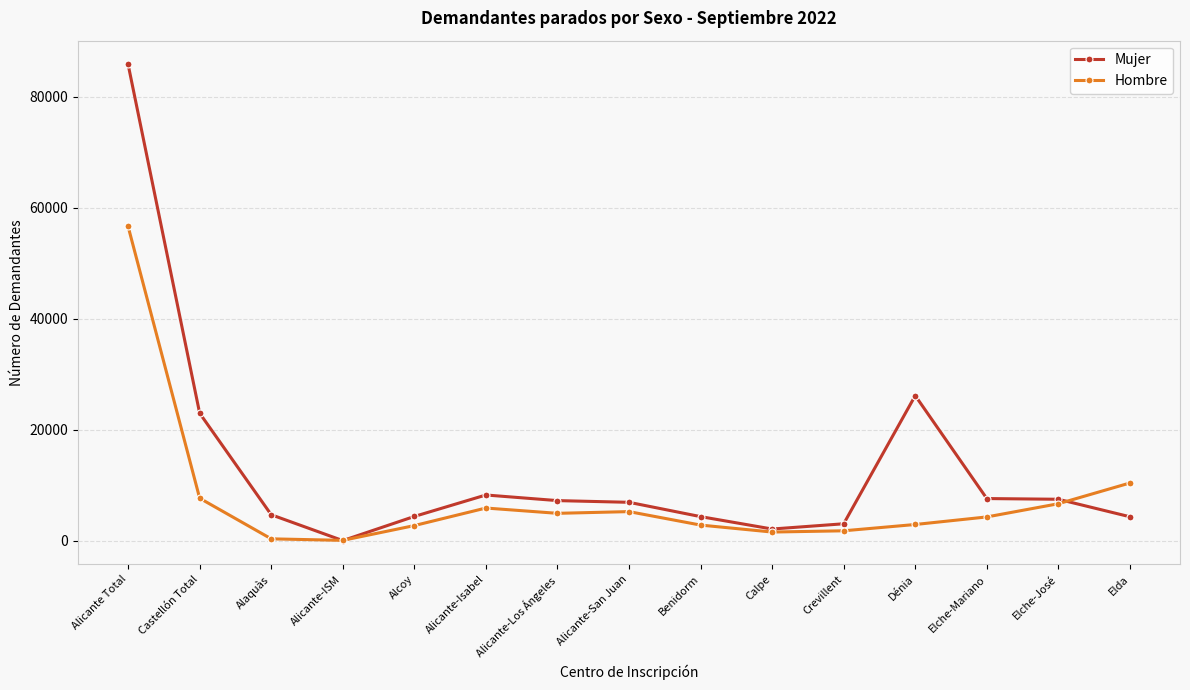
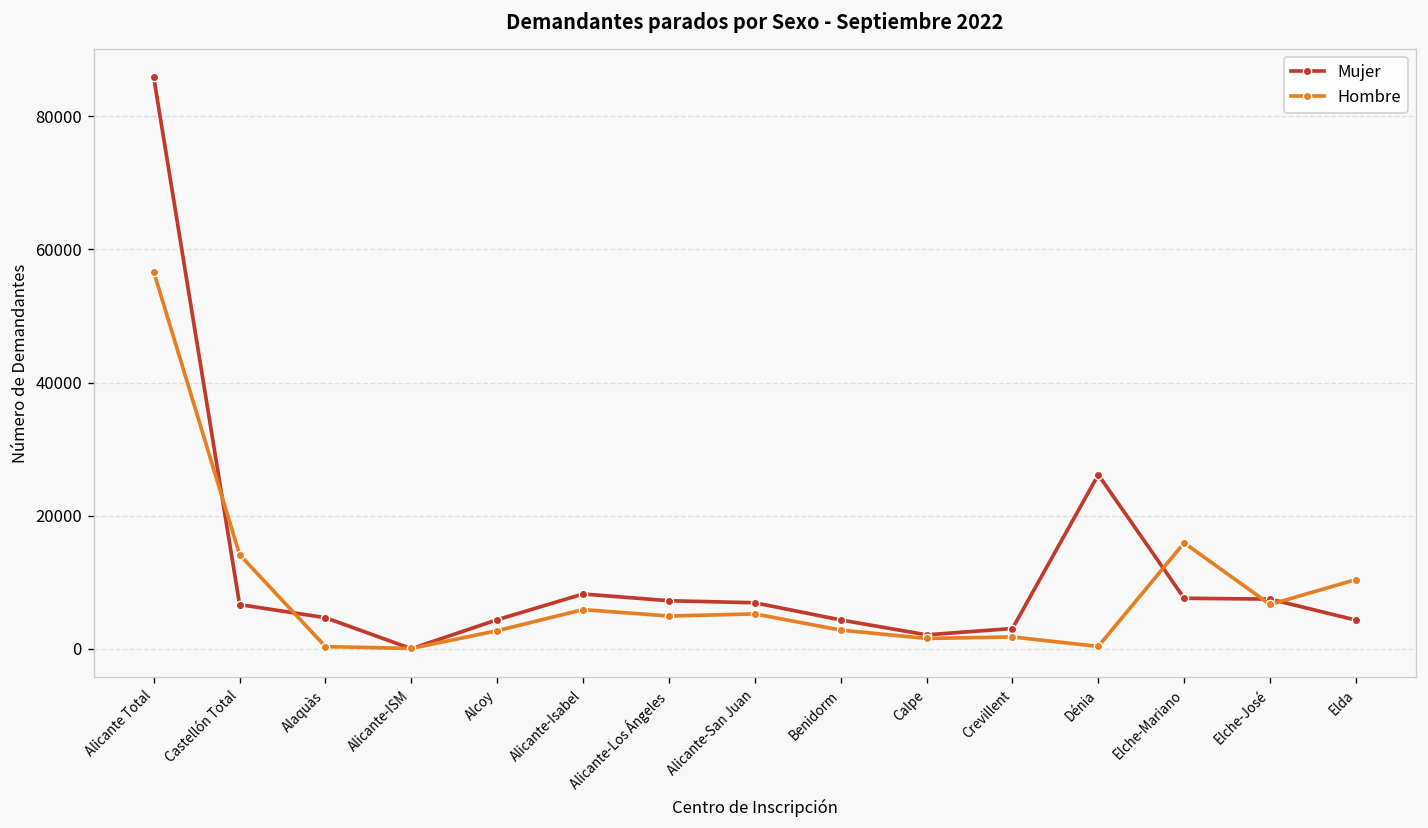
Mujer, Castellón Total: 23000 -> 7000
Hombre, Castellón Total: 8000 -> 14000
Hombre, Dénia: 3000 -> 0
Hombre, Elche-Mariano: 4000 -> 16000
